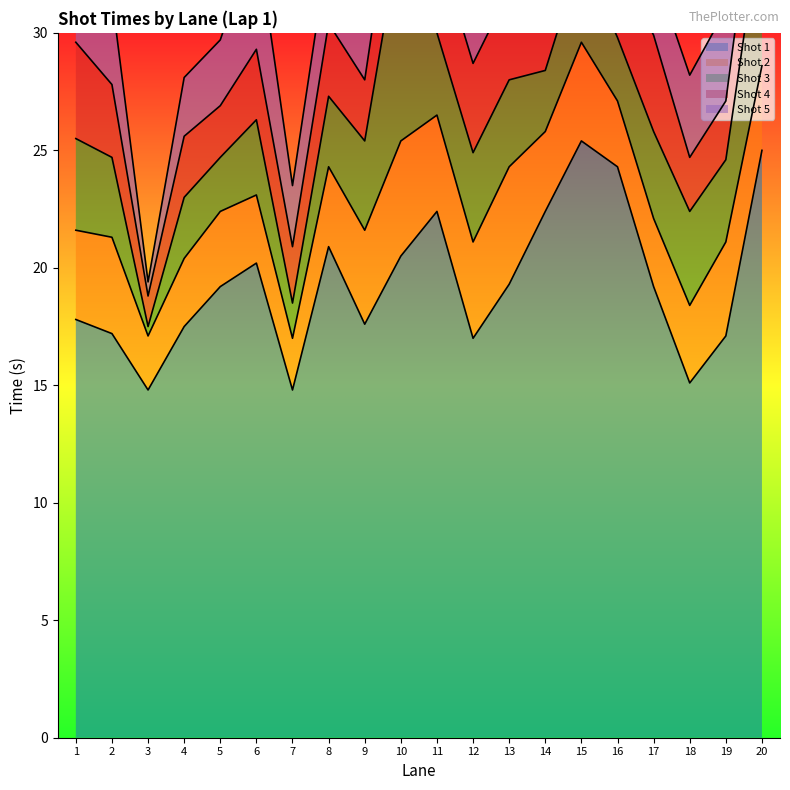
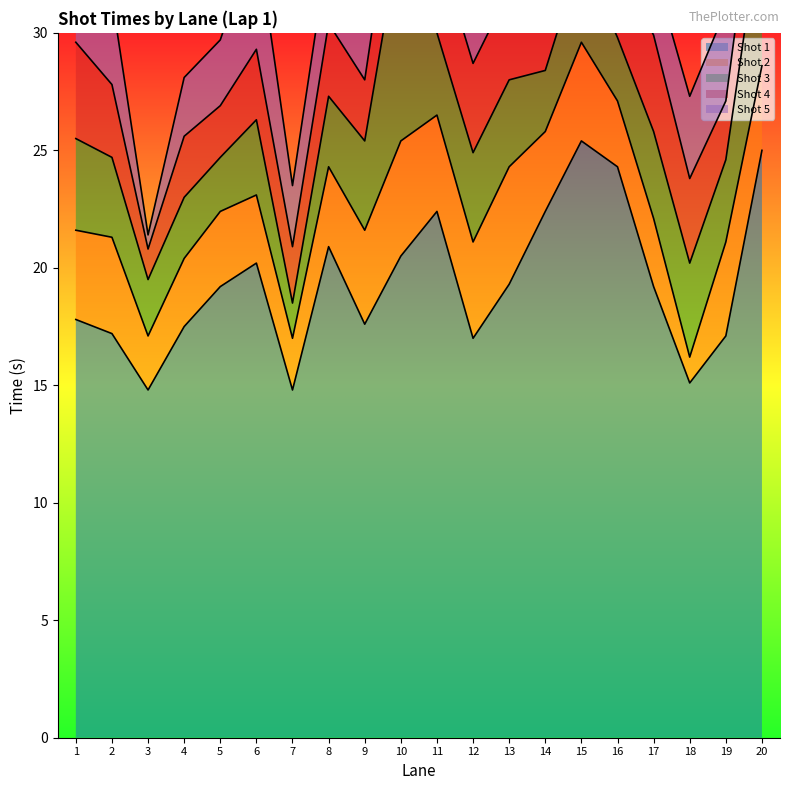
Shot 3, 3: 0.4 -> 2.4
Shot 2, 18: 3.3 -> 1.1
Shot 4, 18: 2.3 -> 3.6
